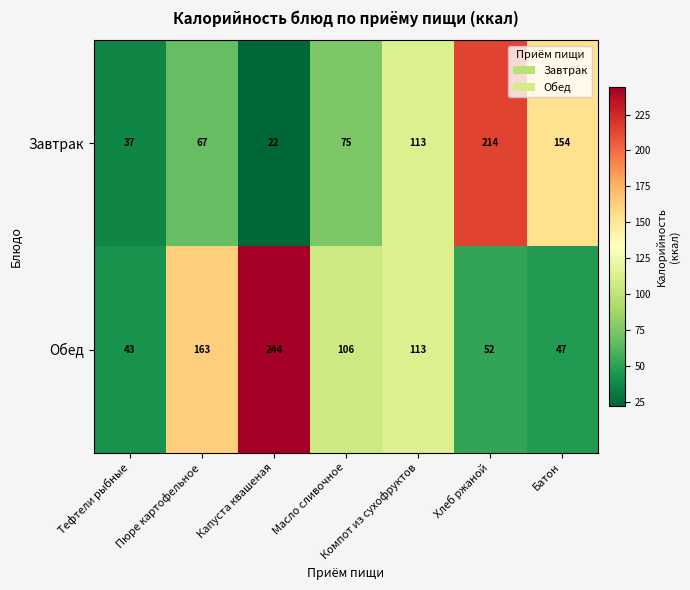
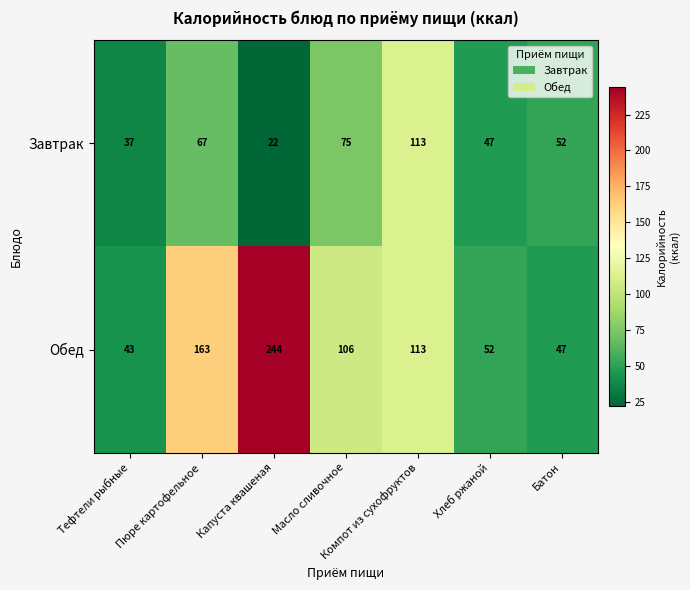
Завтрак, Хлеб ржаной: 214 -> 47
Завтрак, Батон: 154 -> 52
